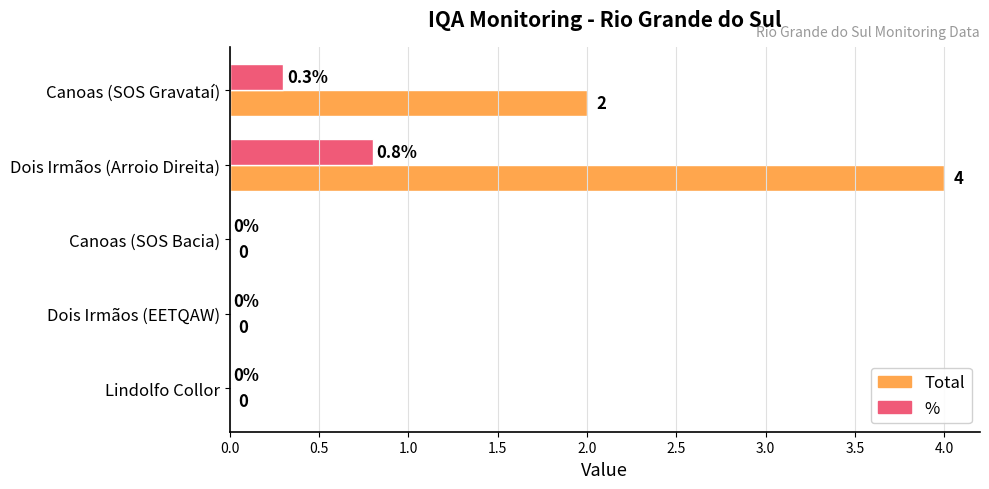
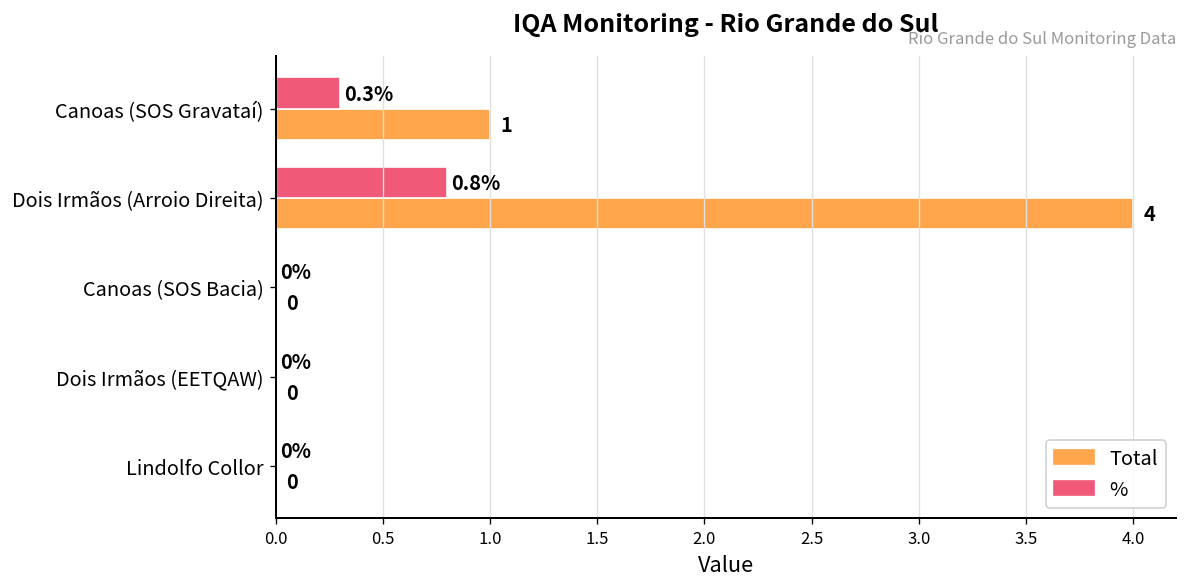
Total, Canoas (SOS Gravataí): 2 -> 1
